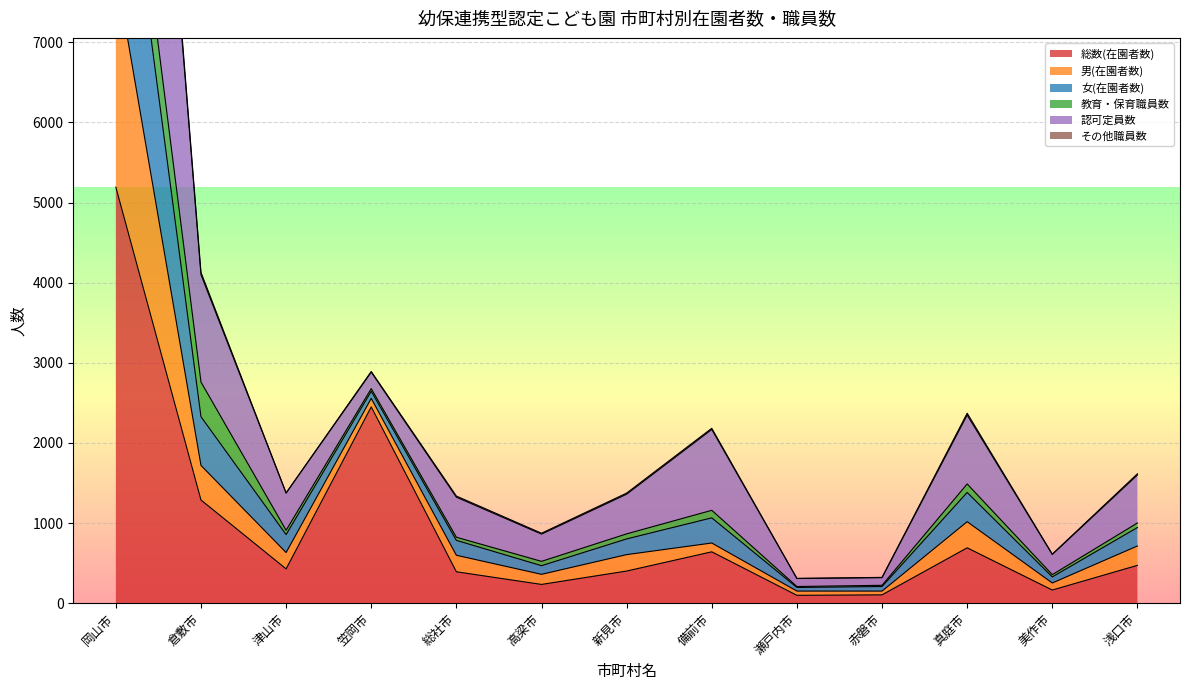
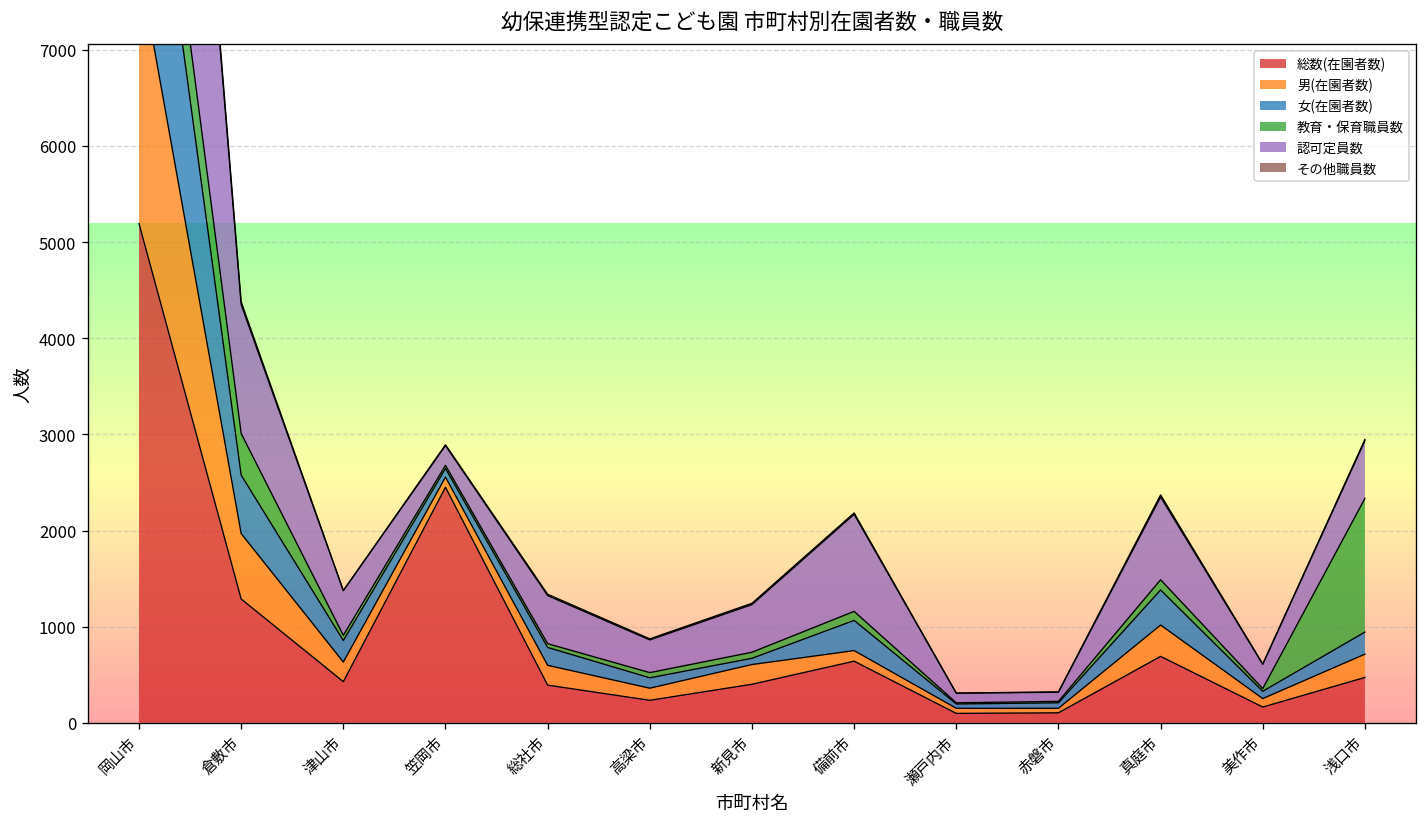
男(在園者数), 倉敷市: 400 -> 700
女(在園者数), 新見市: 200 -> 100
教育・保育職員数, 浅口市: 100 -> 1400
